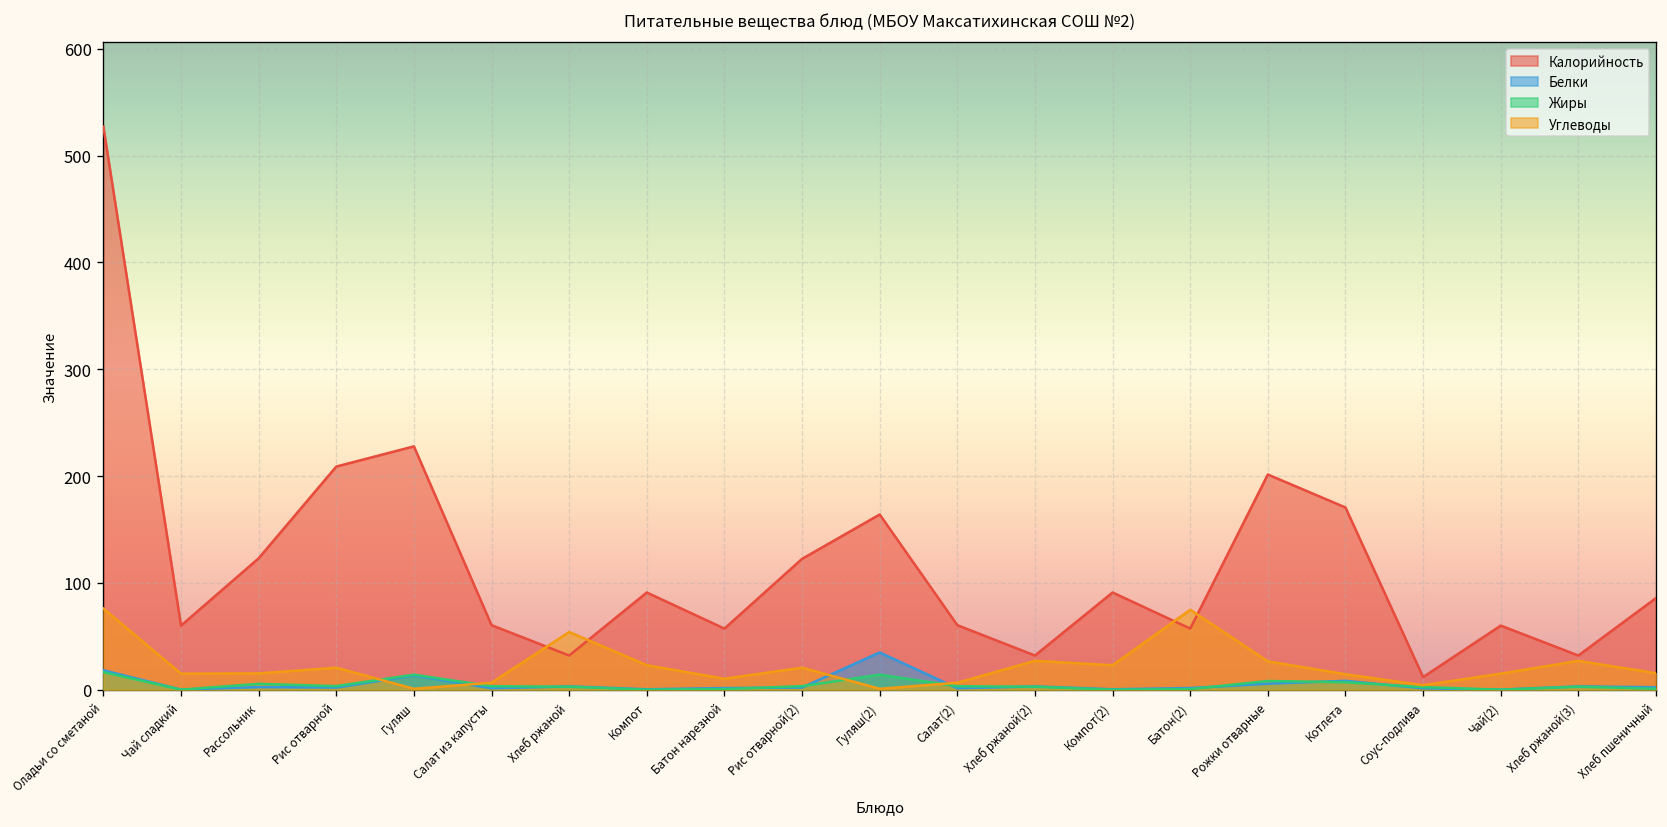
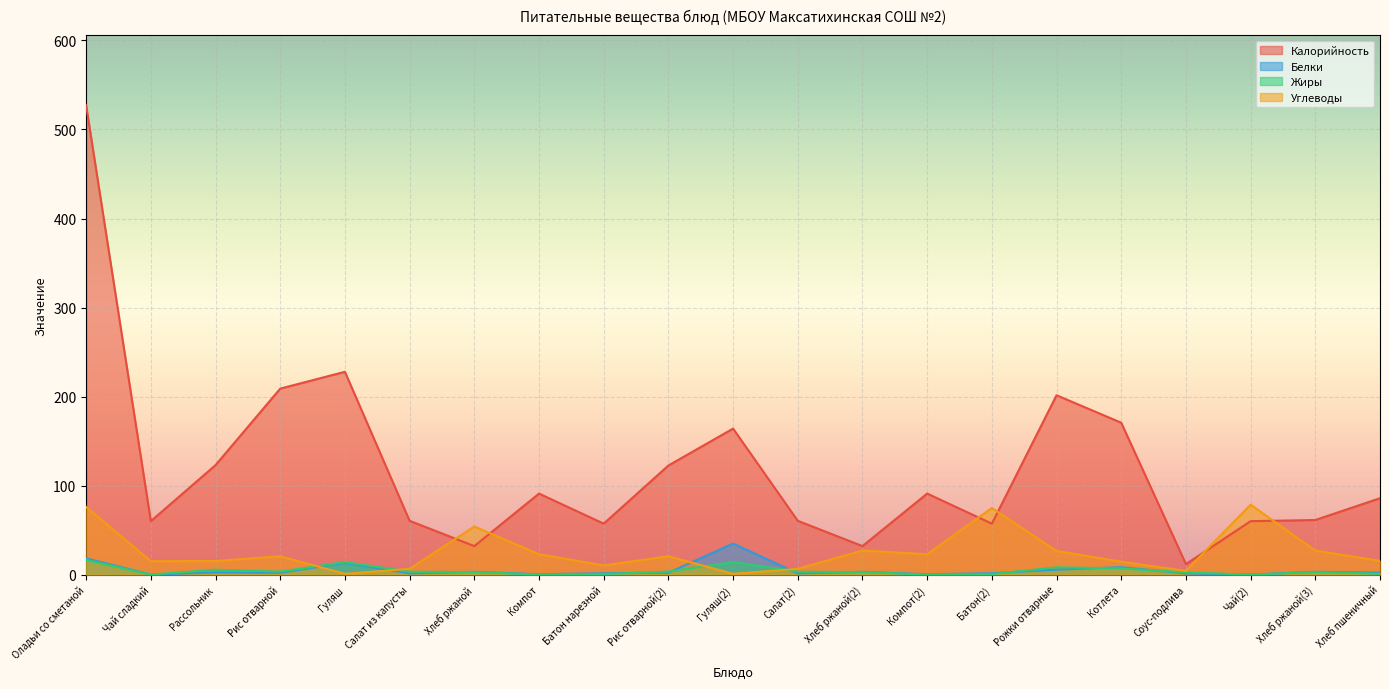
Углеводы, Чай(2): 20 -> 80
Калорийность, Хлеб ржаной(3): 30 -> 60
